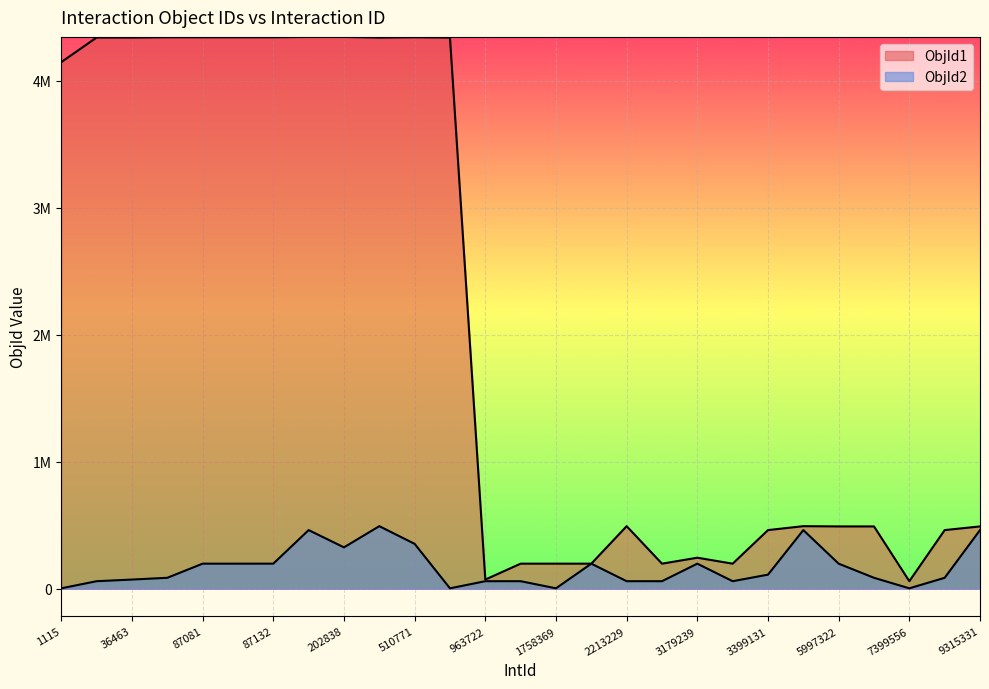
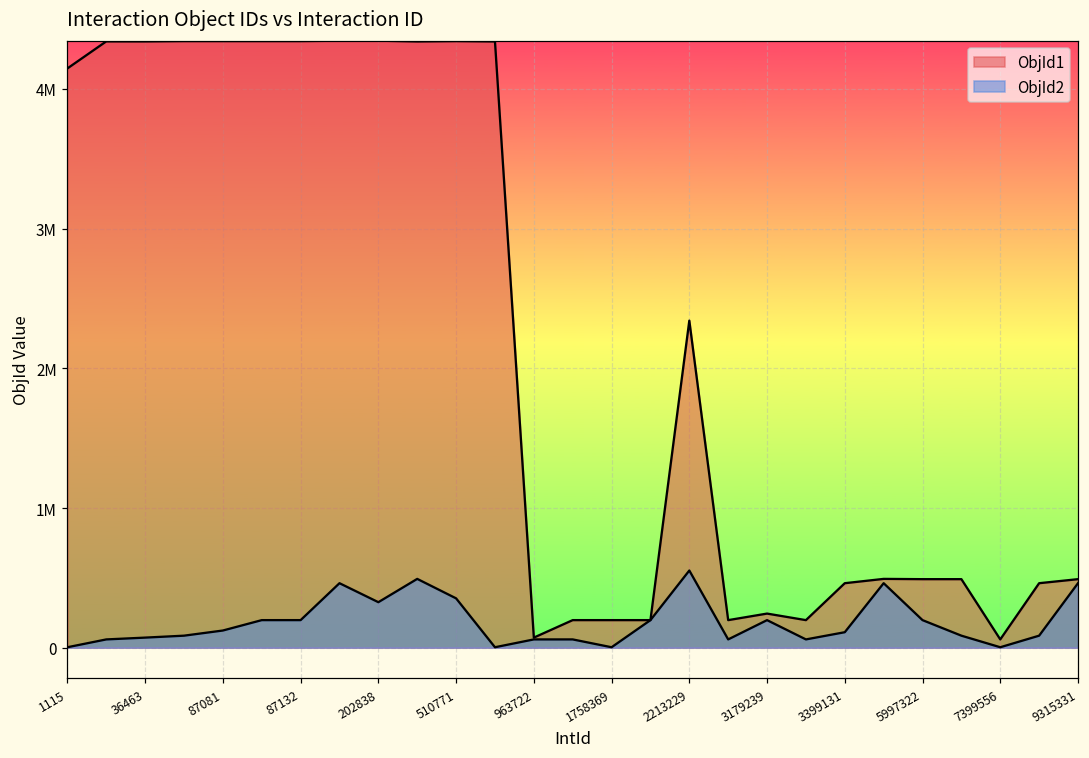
ObjId2, 87081: 200000 -> 120000
ObjId1, 2213229: 490000 -> 2340000
ObjId2, 2213229: 60000 -> 550000
